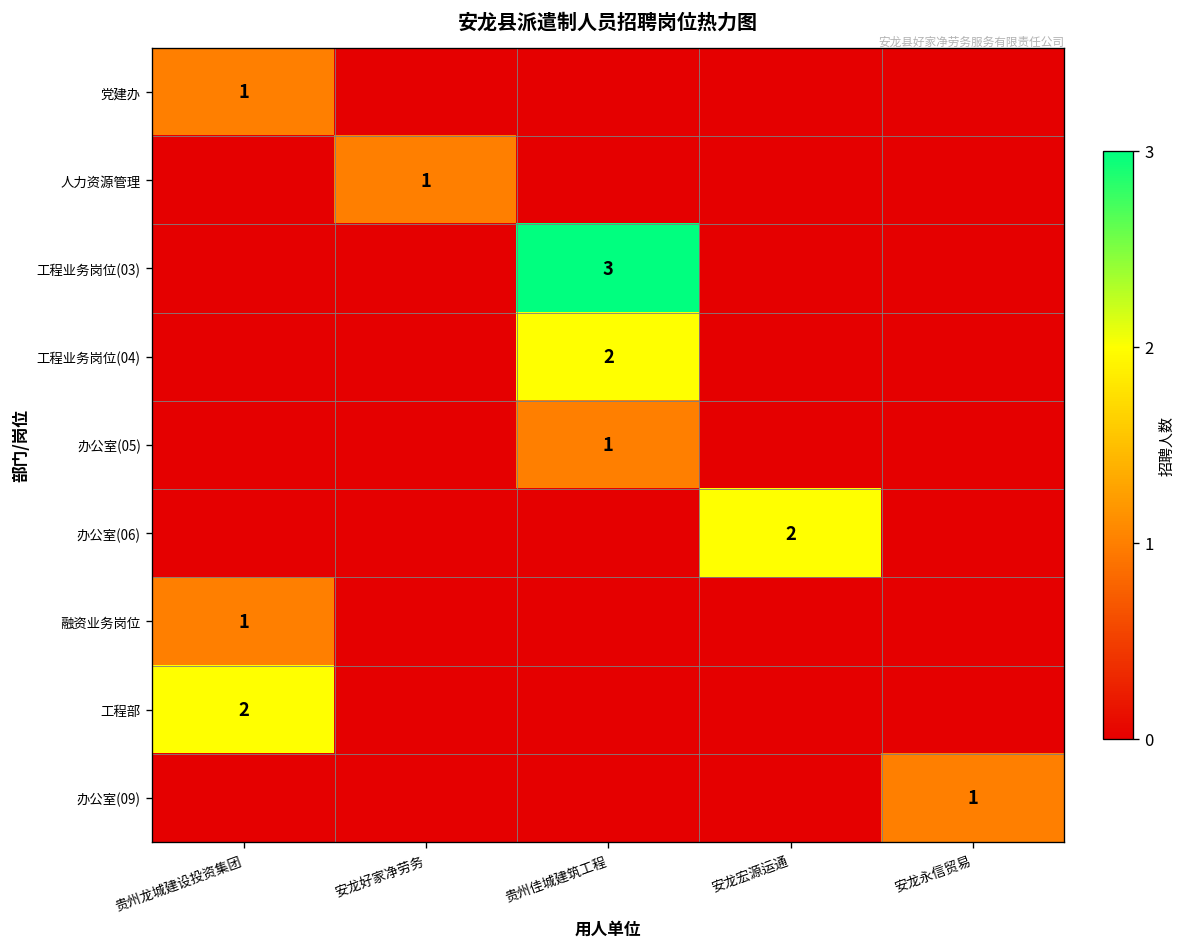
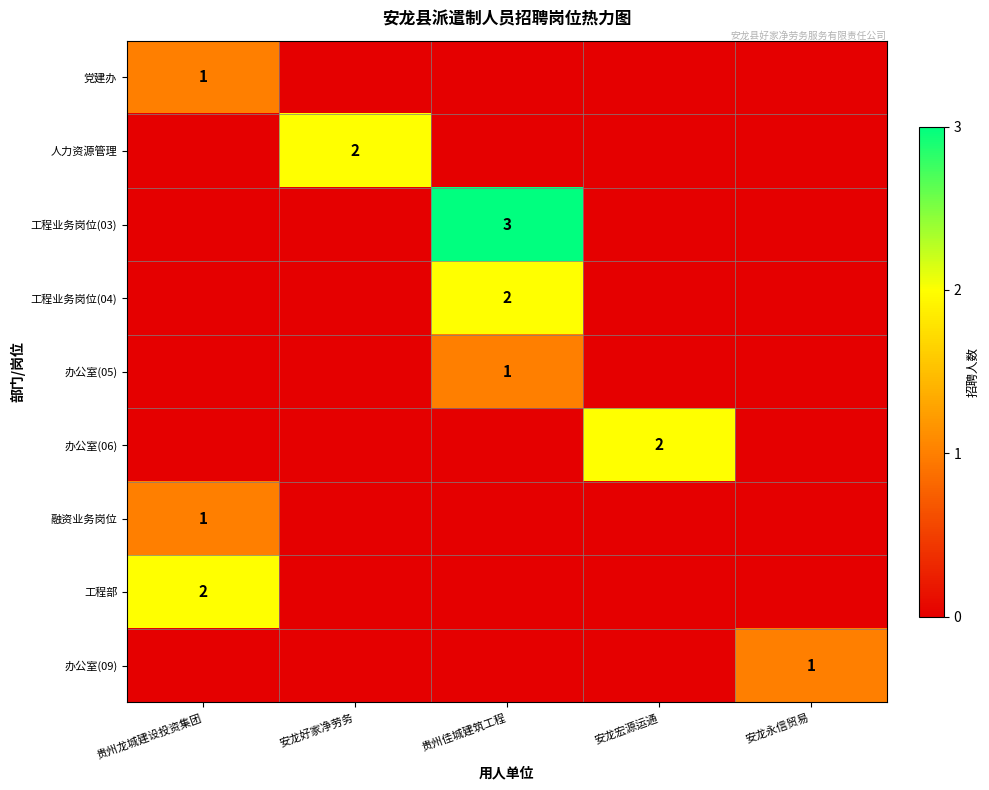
人力资源管理, 安龙好家净劳务: 1 -> 2
